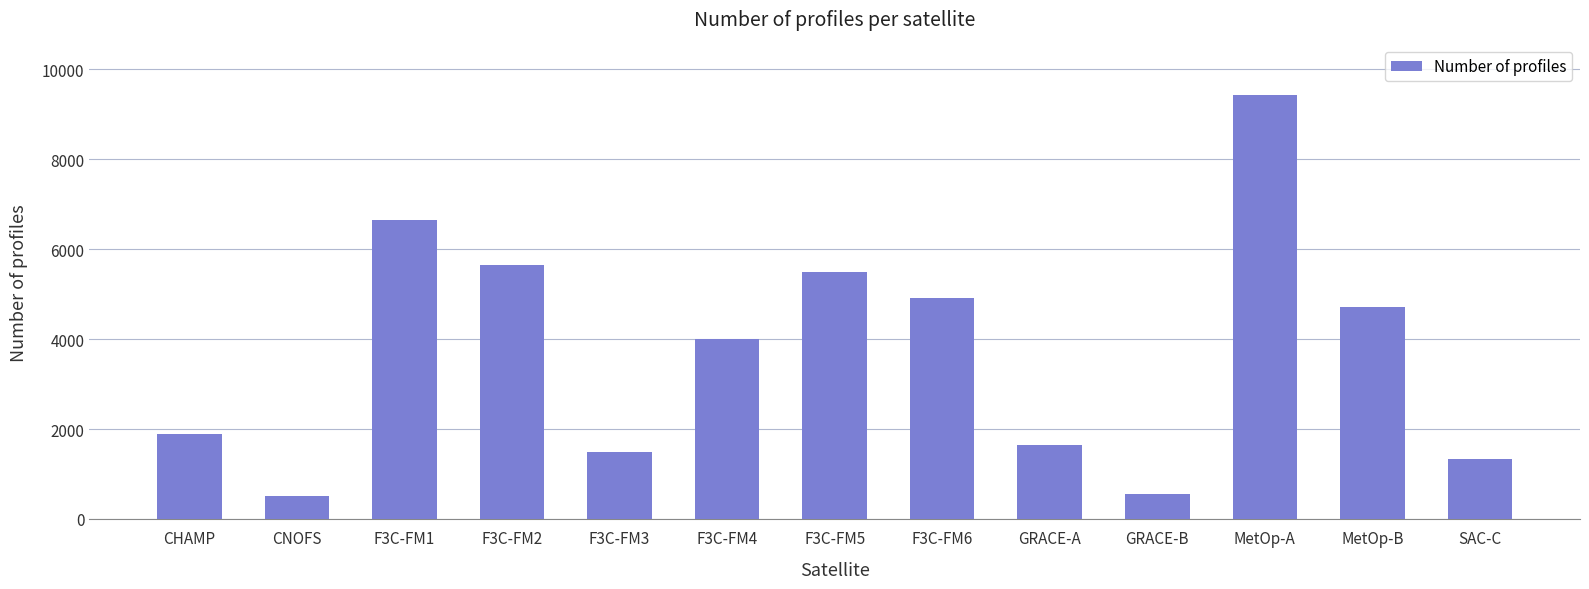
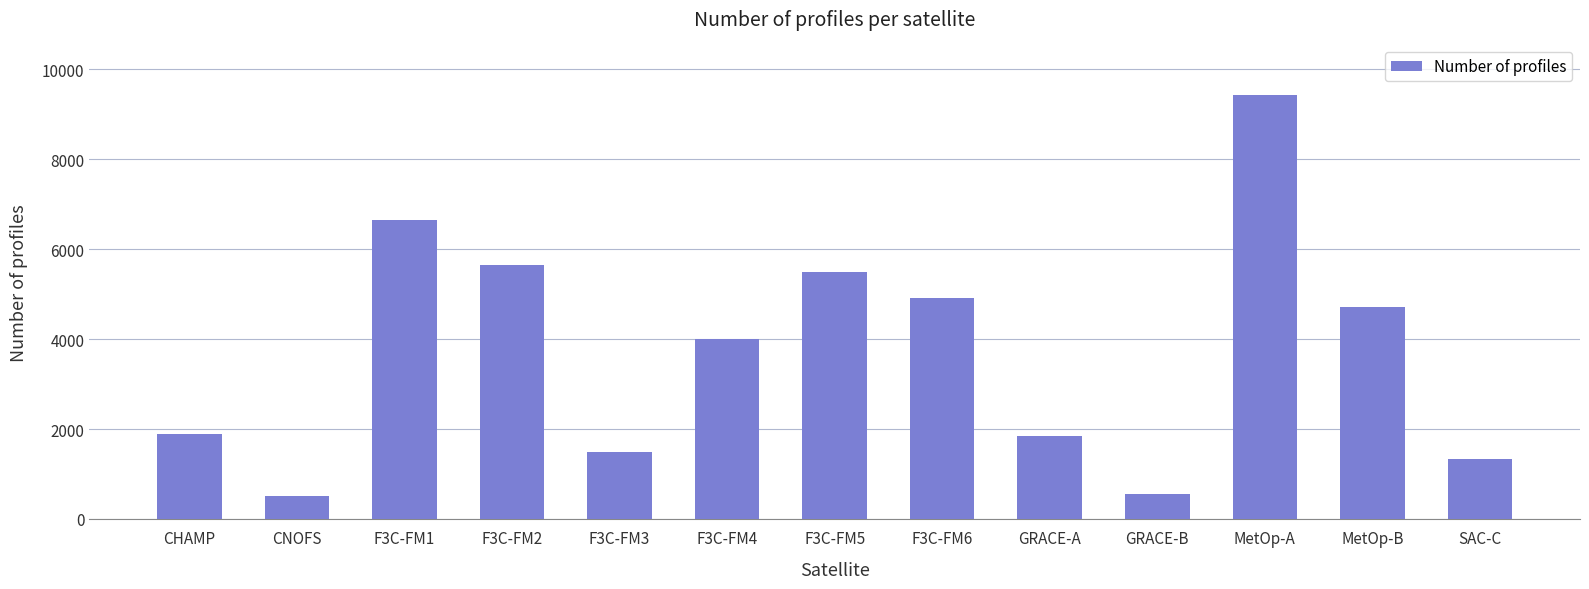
GRACE-A: 1600 -> 1800
